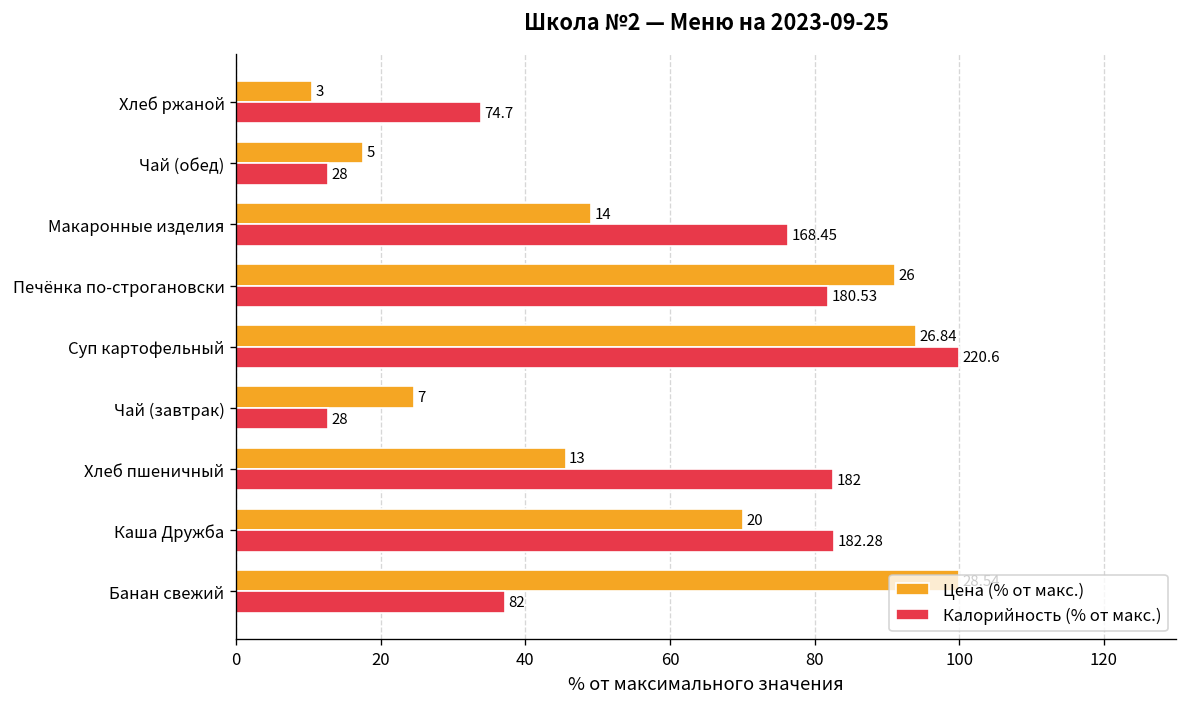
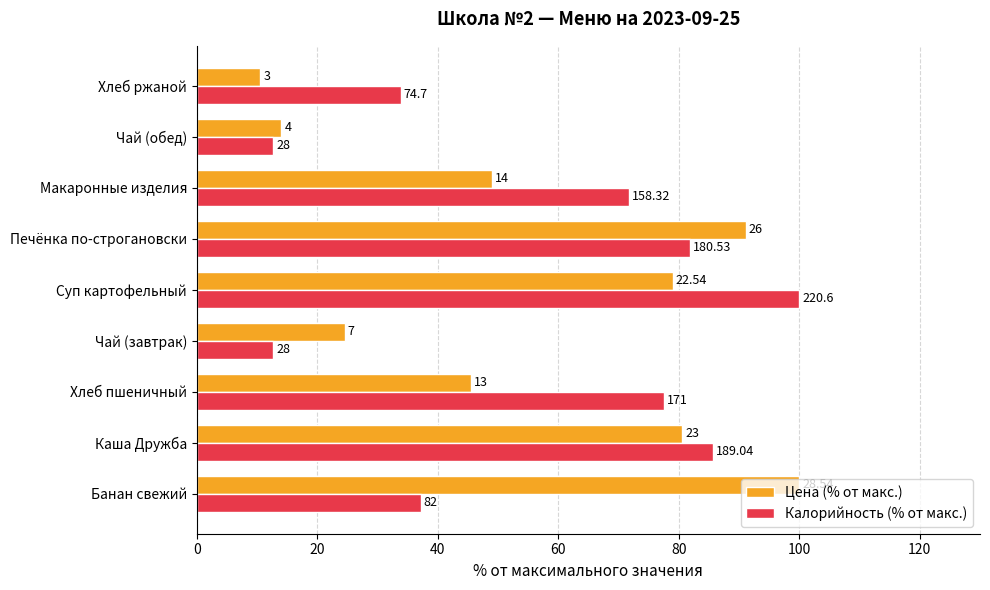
Цена (% от макс.), Чай (обед): 5 -> 4
Калорийность (% от макс.), Макаронные изделия: 168.45 -> 158.32
Цена (% от макс.), Суп картофельный: 26.84 -> 22.54
Калорийность (% от макс.), Хлеб пшеничный: 182 -> 171
Цена (% от макс.), Каша Дружба: 20 -> 23
Калорийность (% от макс.), Каша Дружба: 182.28 -> 189.04
